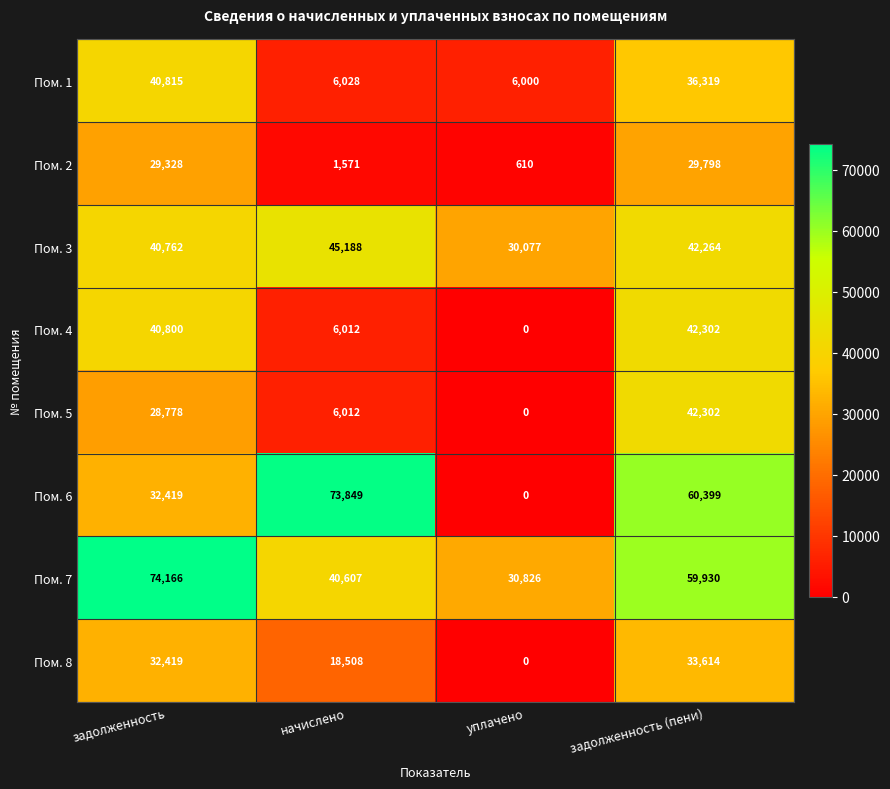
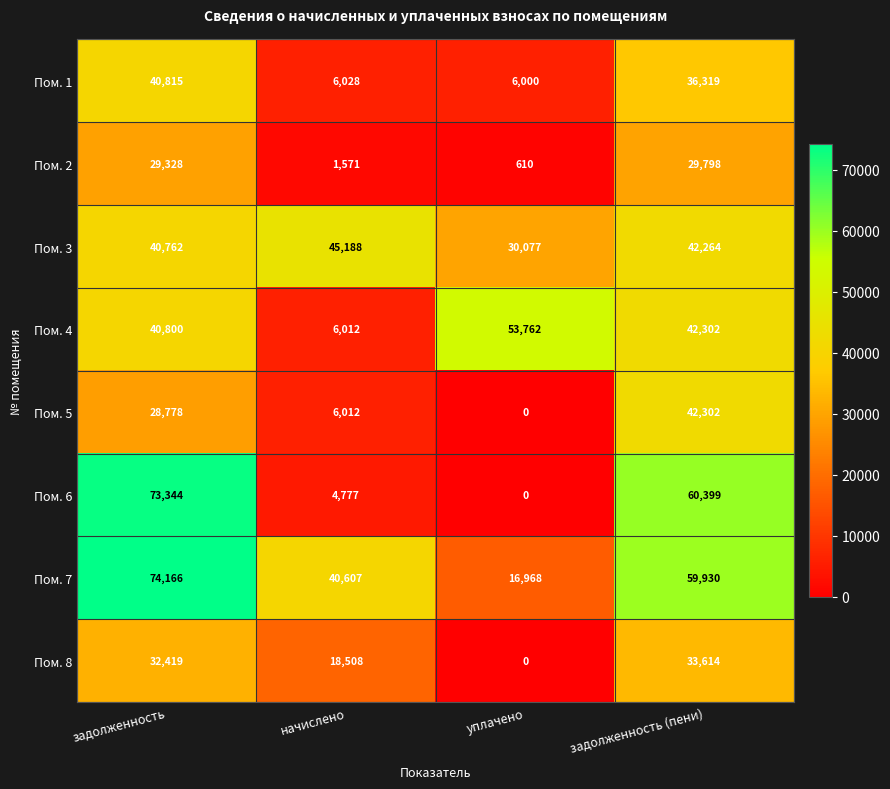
Пом. 4, уплачено: 0 -> 53,762
Пом. 6, задолженность: 32,419 -> 73,344
Пом. 6, начислено: 73,849 -> 4,777
Пом. 7, уплачено: 30,826 -> 16,968
